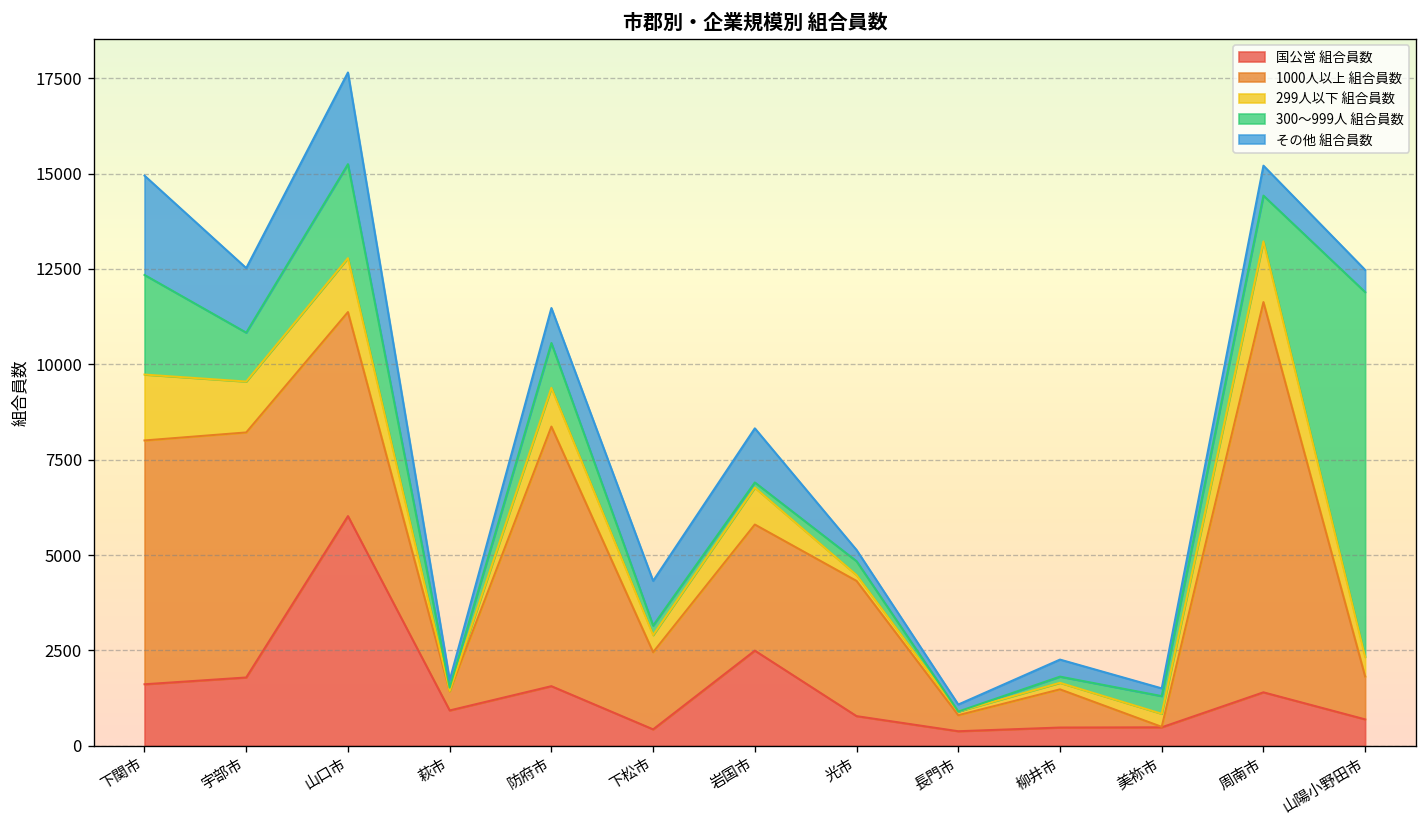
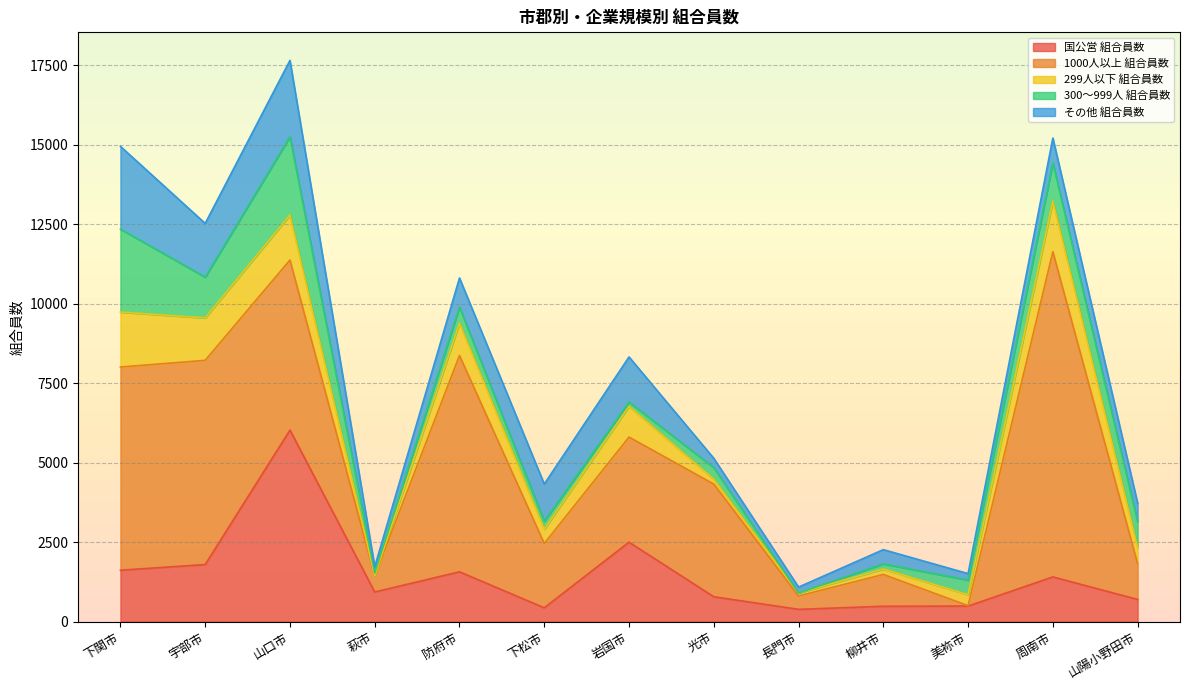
300～999人 組合員数, 防府市: 1200 -> 500
300～999人 組合員数, 山陽小野田市: 9600 -> 800
